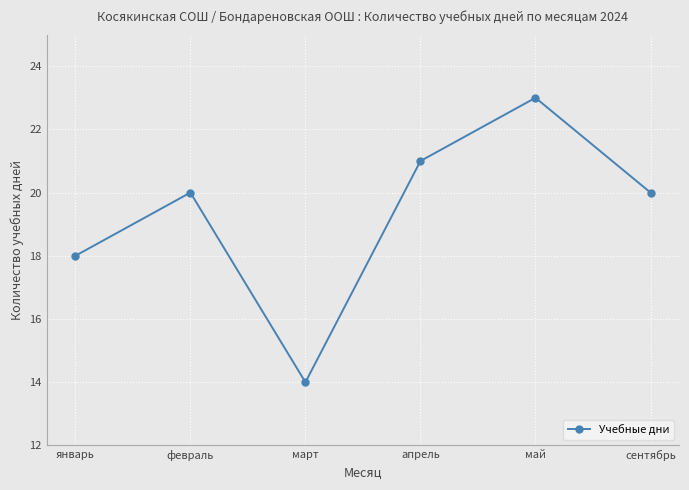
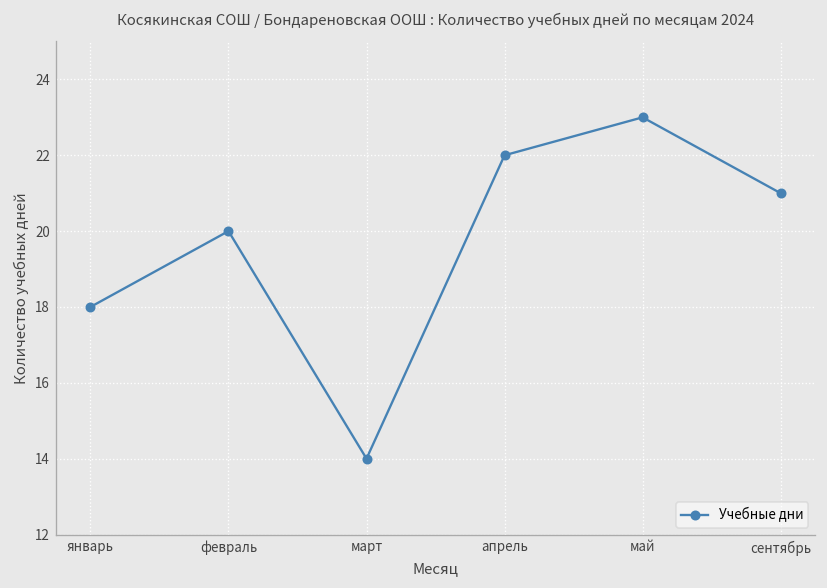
апрель: 21 -> 22
сентябрь: 20 -> 21
